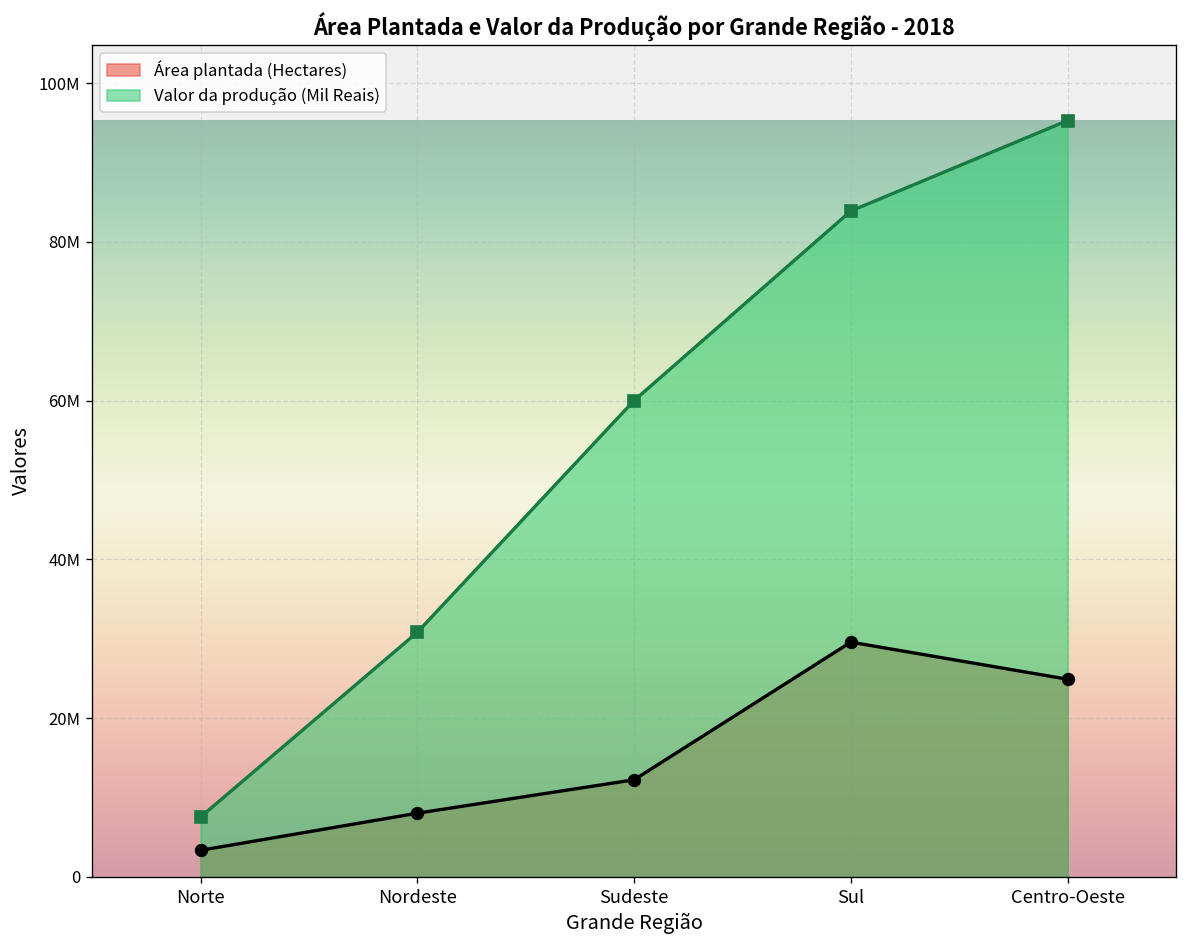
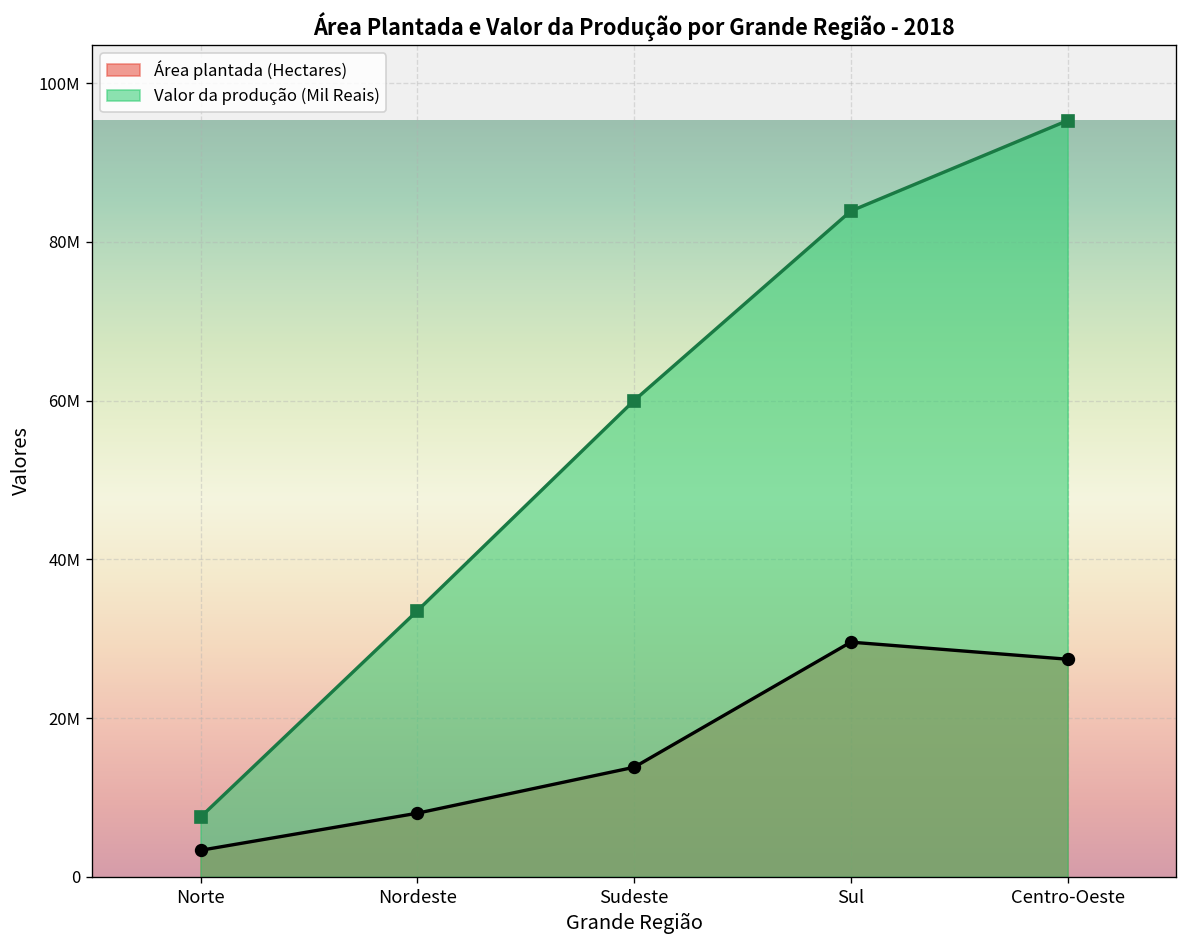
Valor da produção (Mil Reais), Nordeste: 31000000 -> 34000000
Área plantada (Hectares), Sudeste: 12000000 -> 14000000
Área plantada (Hectares), Centro-Oeste: 25000000 -> 27000000
